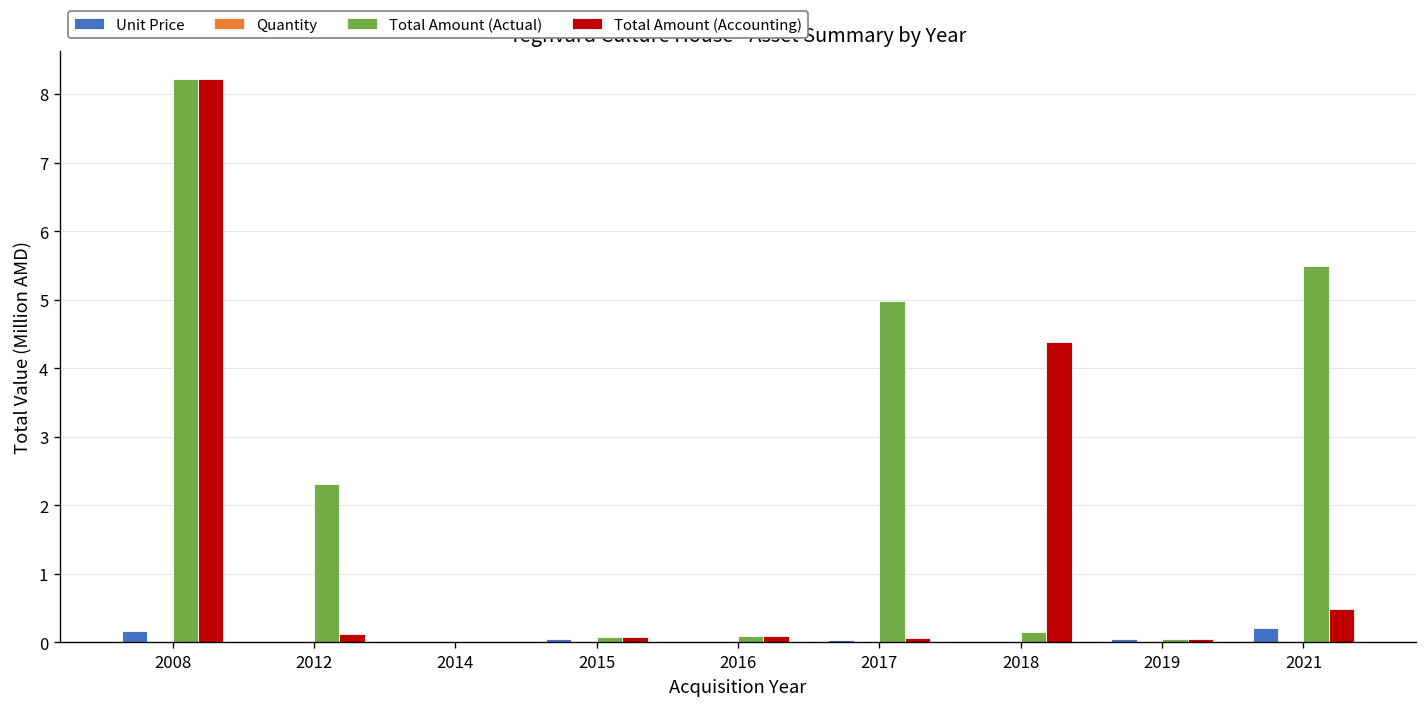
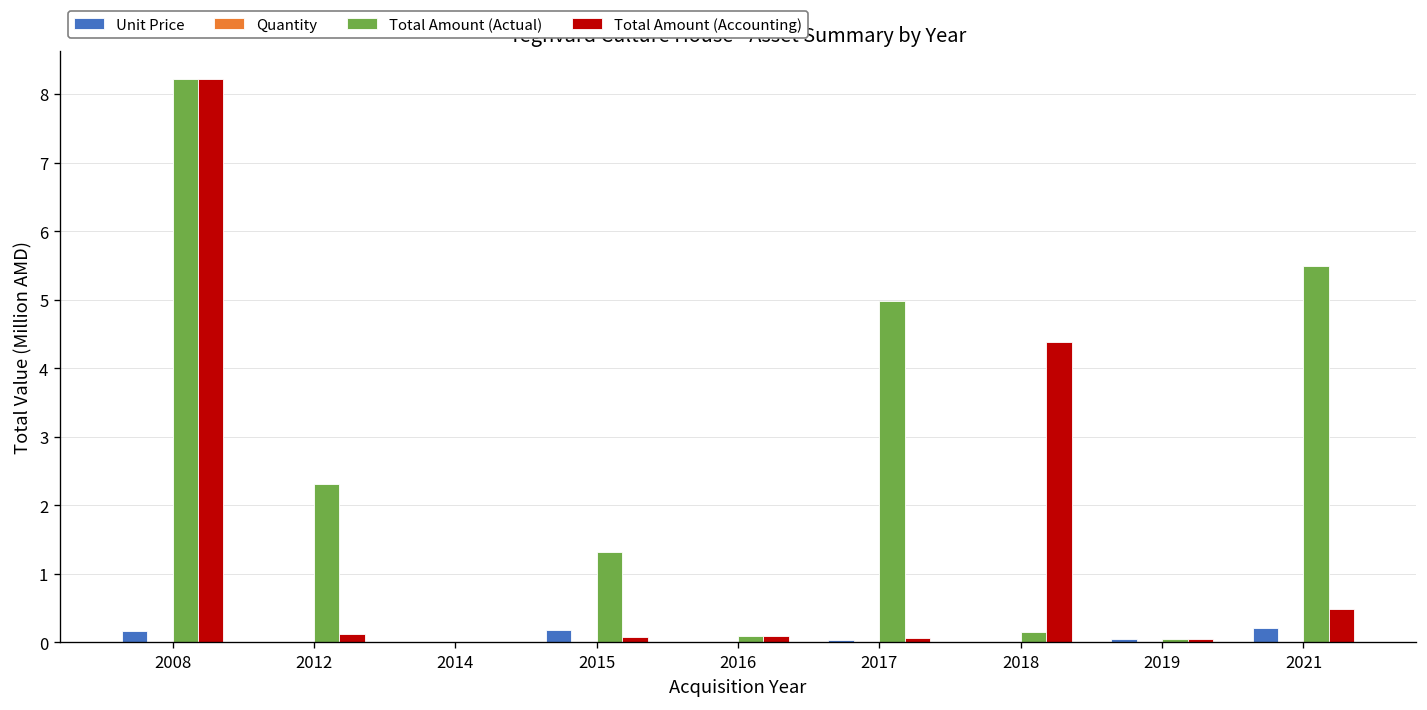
Unit Price, 2015: 0.0 -> 0.2
Total Amount (Actual), 2015: 0.1 -> 1.3
